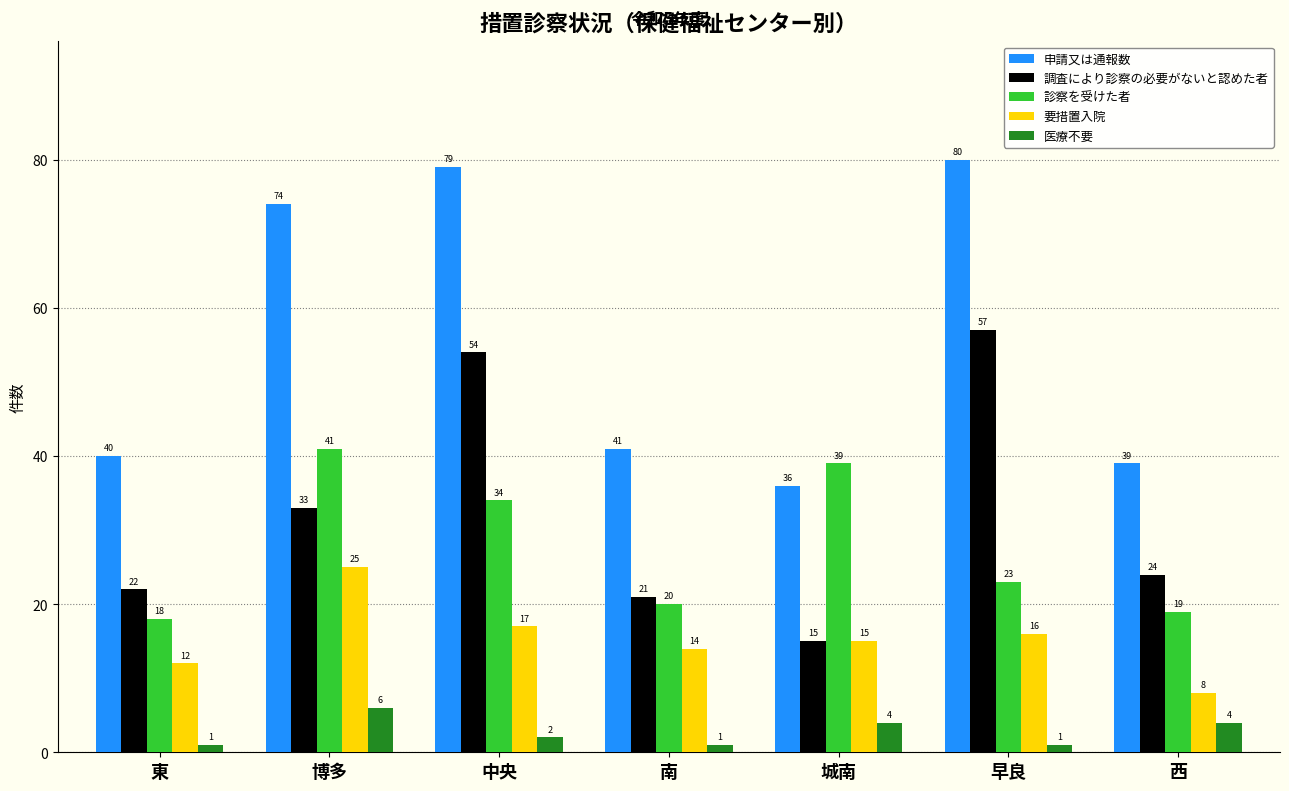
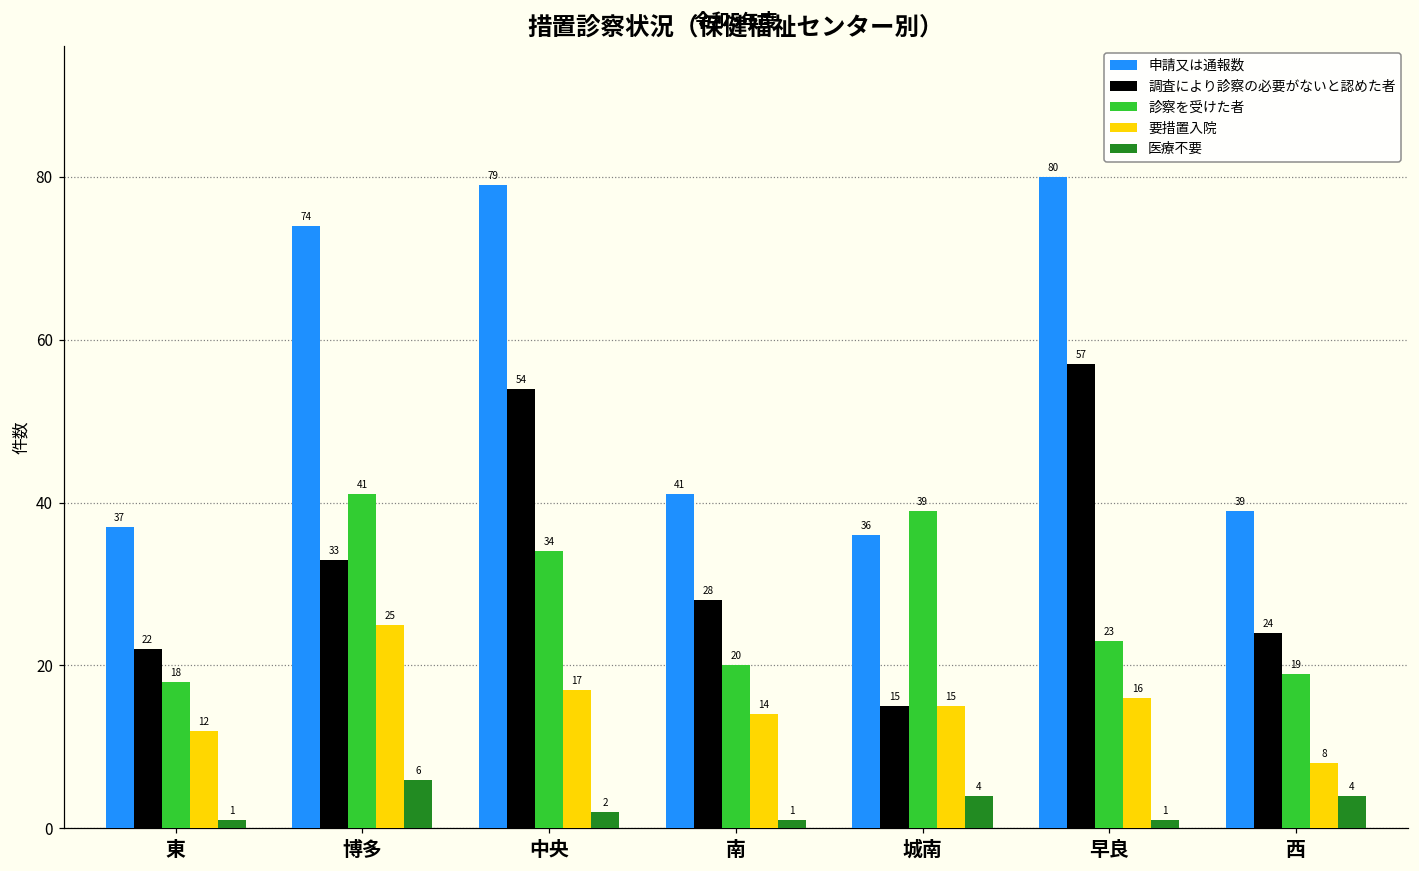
申請又は通報数, 東: 40 -> 37
調査により診察の必要がないと認めた者, 南: 21 -> 28
